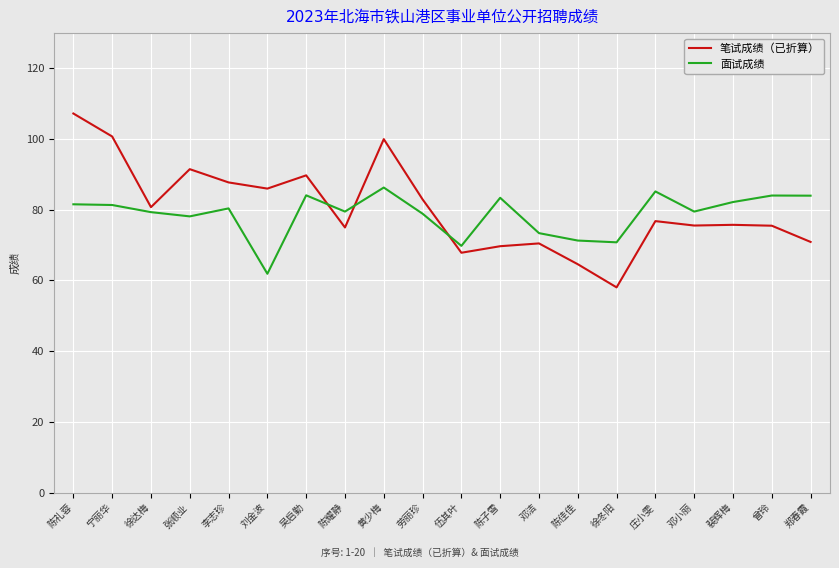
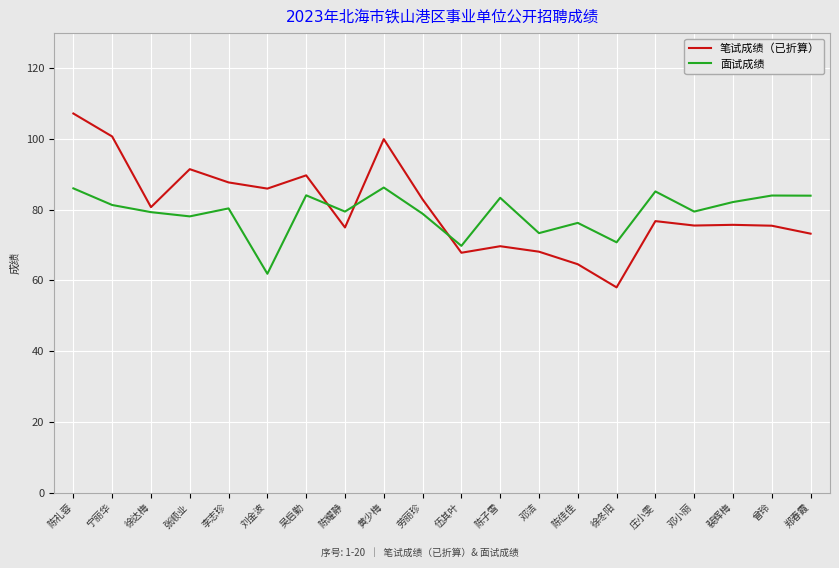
面试成绩, 陈礼蓉: 82 -> 86
笔试成绩（已折算）, 邓洁: 70 -> 68
面试成绩, 陈佳佳: 71 -> 76
笔试成绩（已折算）, 郑春霞: 71 -> 73
